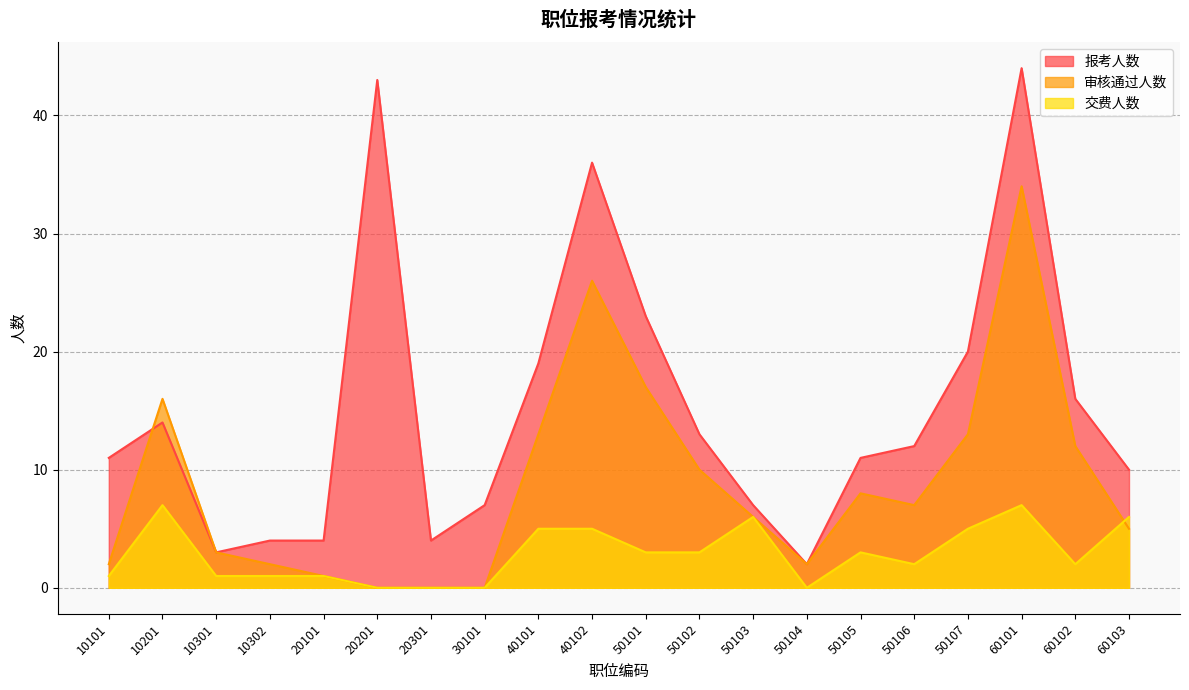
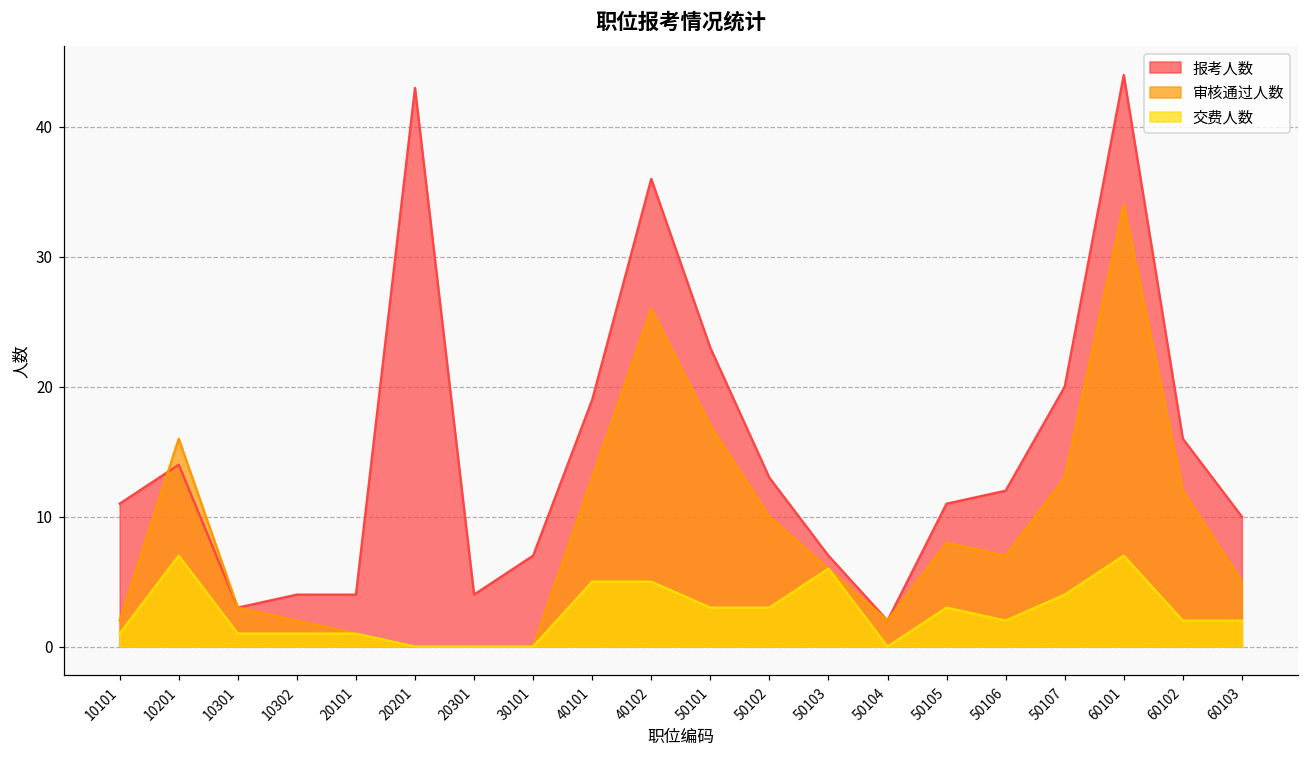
交费人数, 50107: 5 -> 4
交费人数, 60103: 6 -> 2
